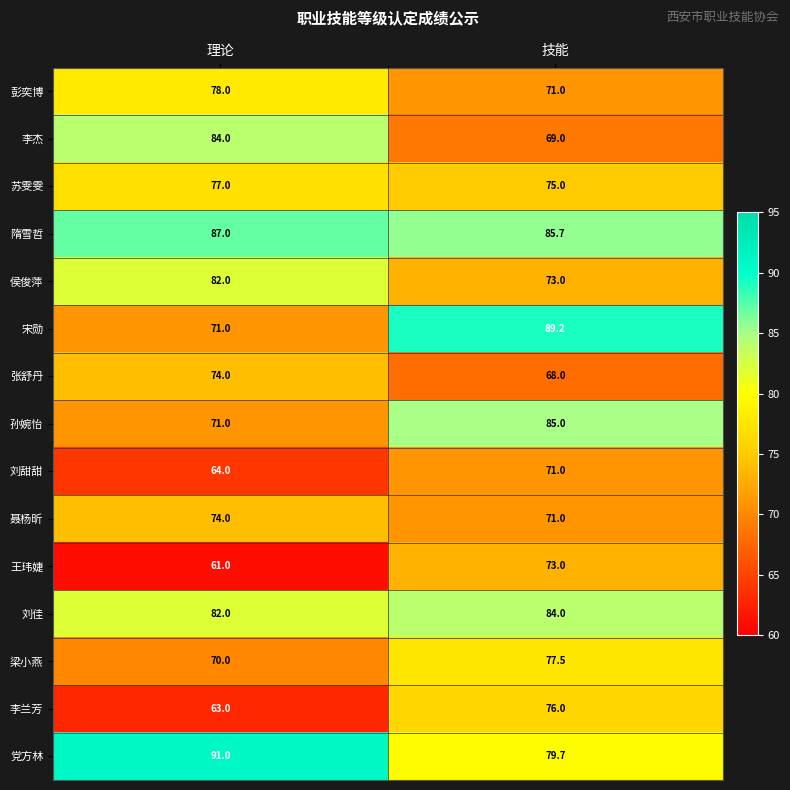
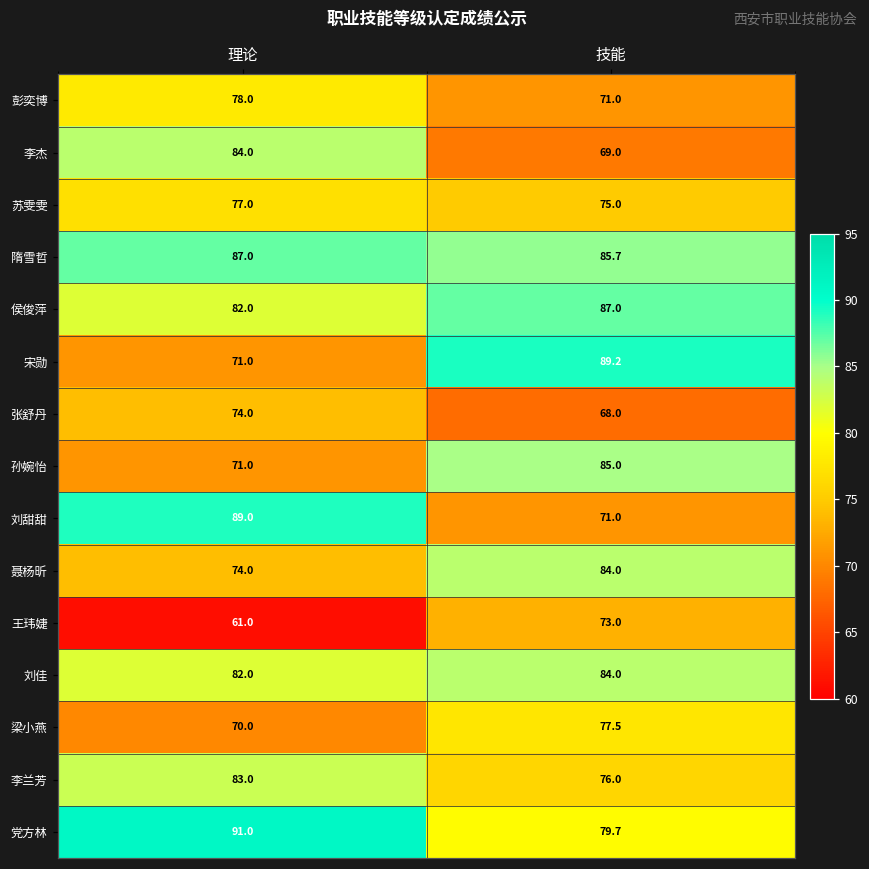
侯俊萍, 技能: 73.0 -> 87.0
刘甜甜, 理论: 64.0 -> 89.0
聂杨昕, 技能: 71.0 -> 84.0
李兰芳, 理论: 63.0 -> 83.0
